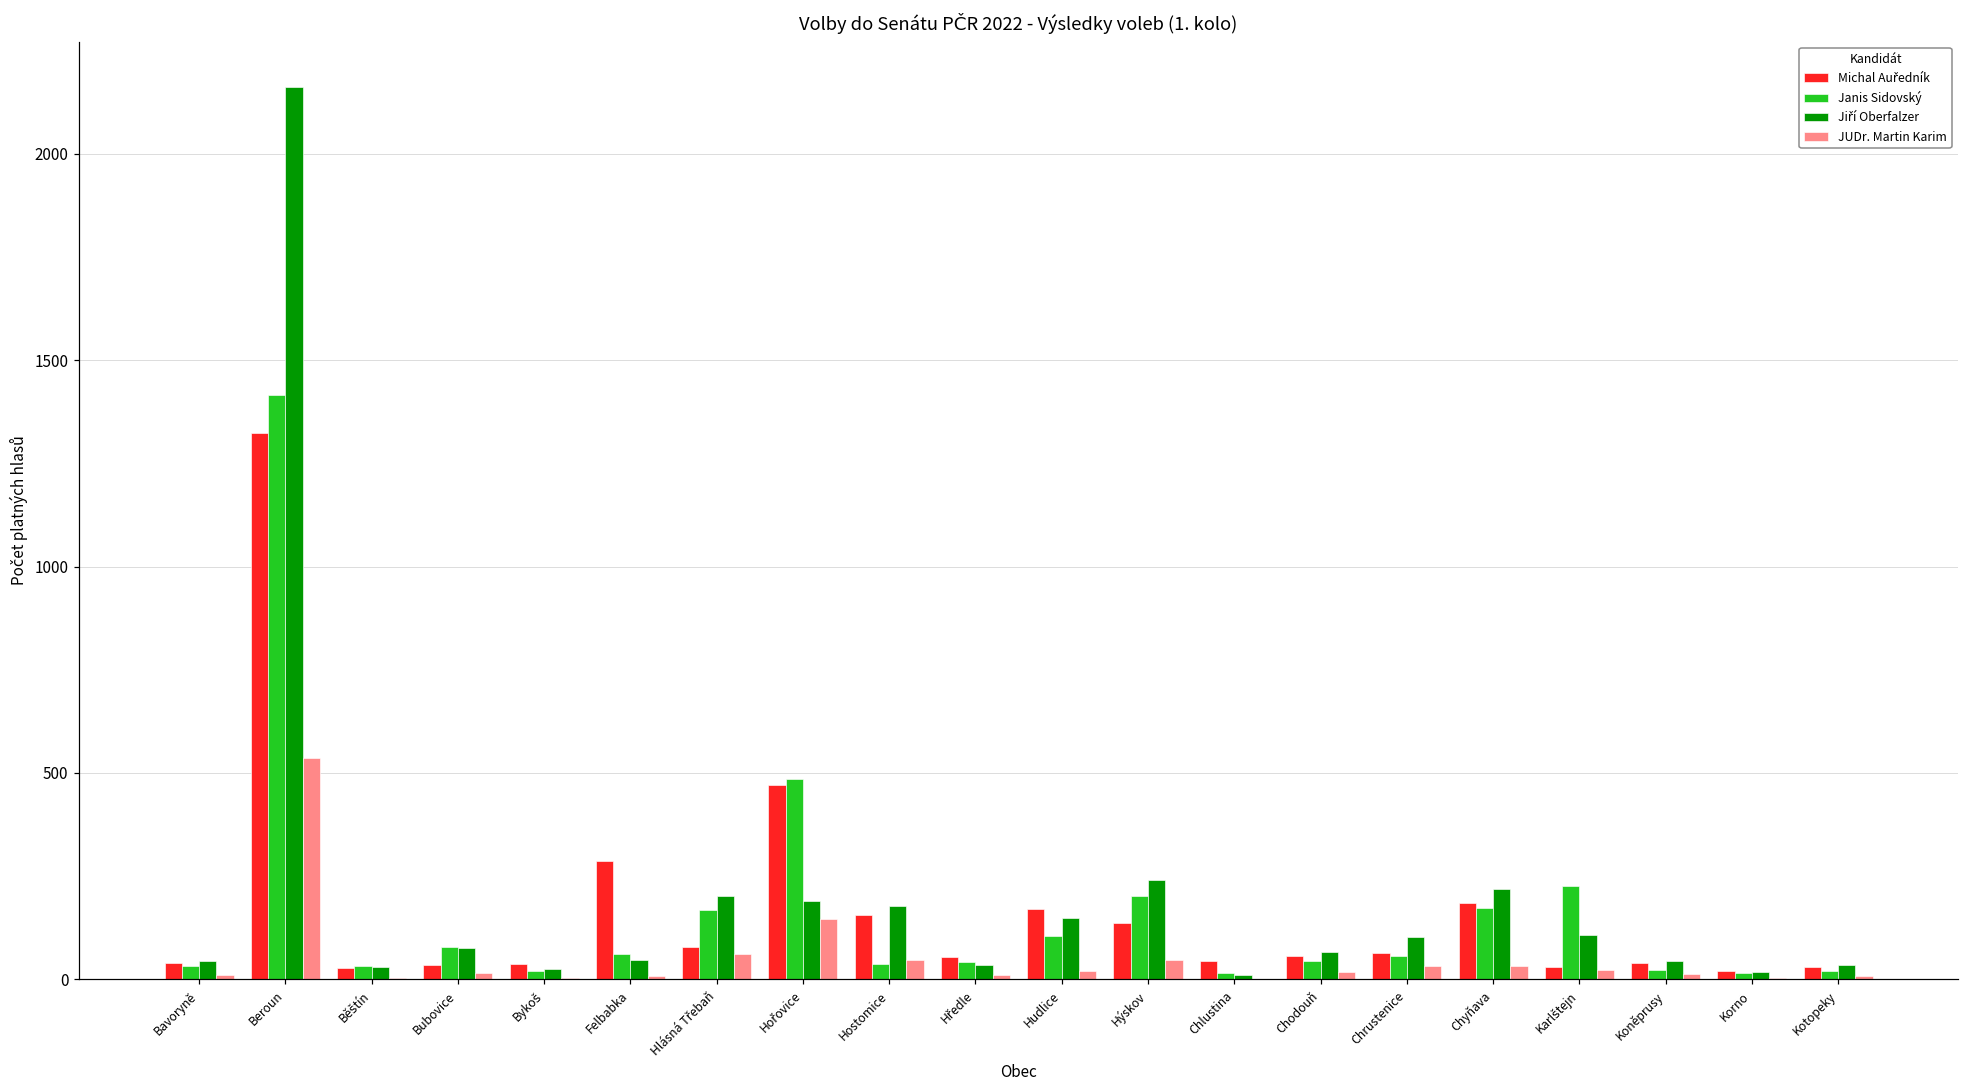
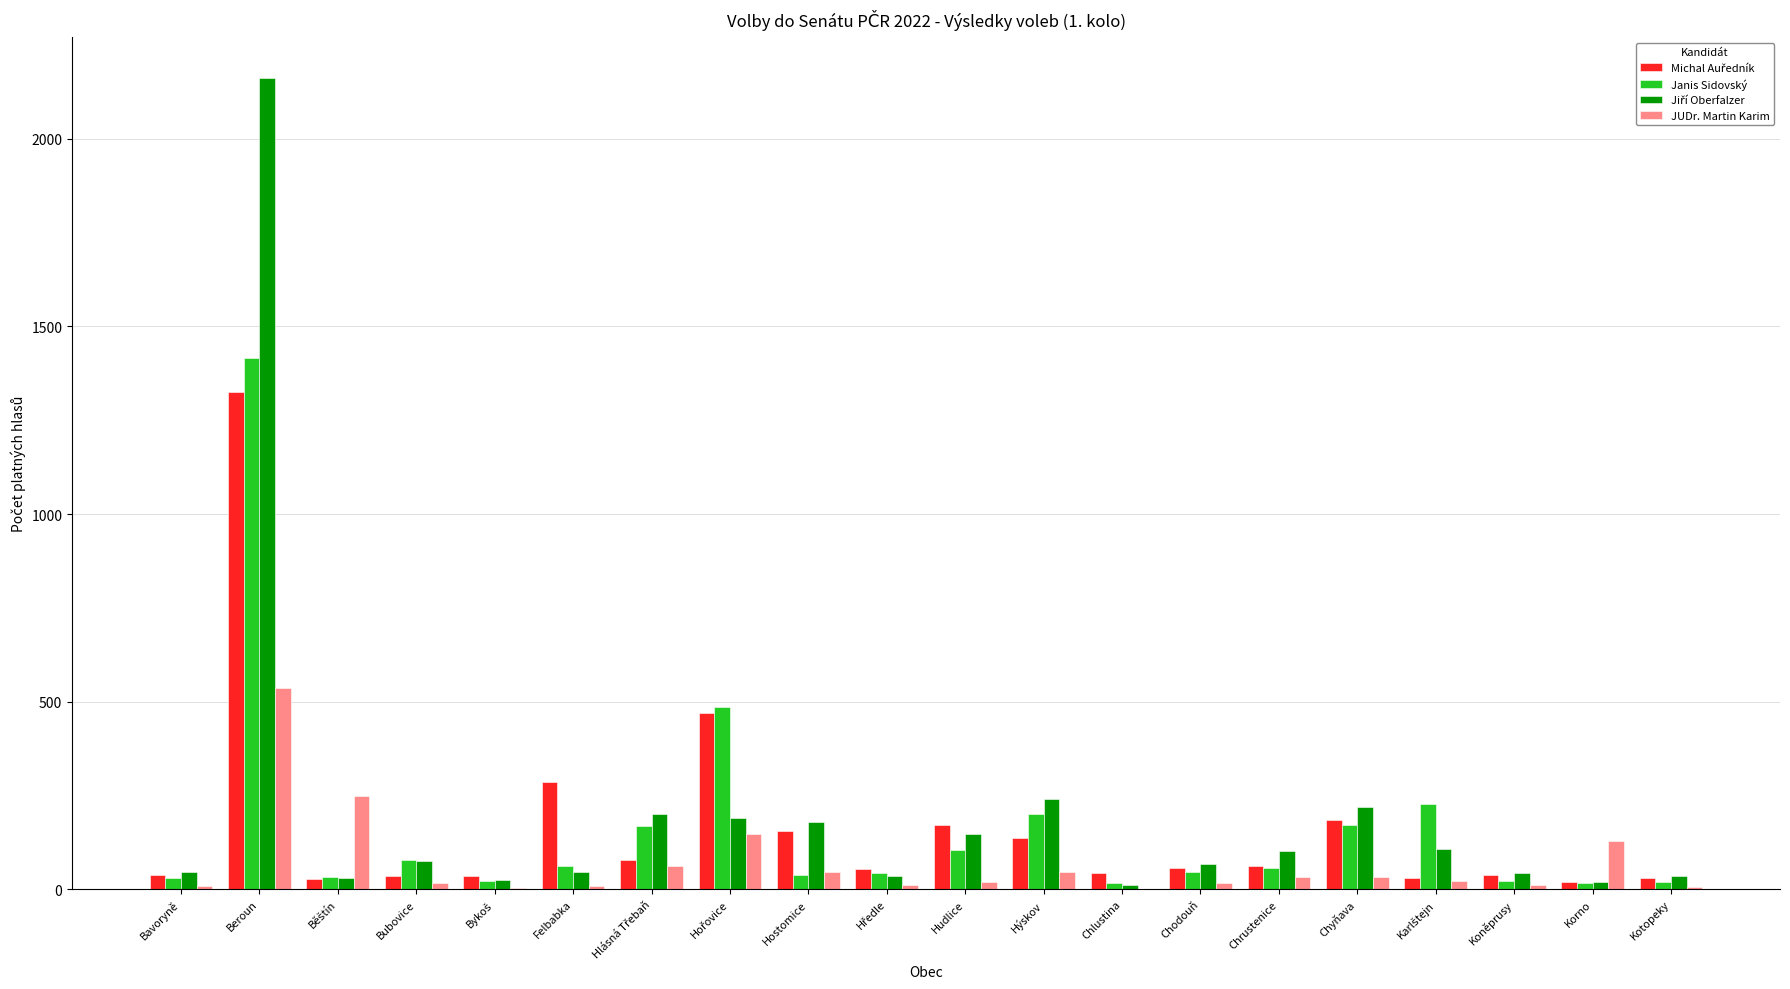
JUDr. Martin Karim, Běštín: 0 -> 250
JUDr. Martin Karim, Korno: 0 -> 130
